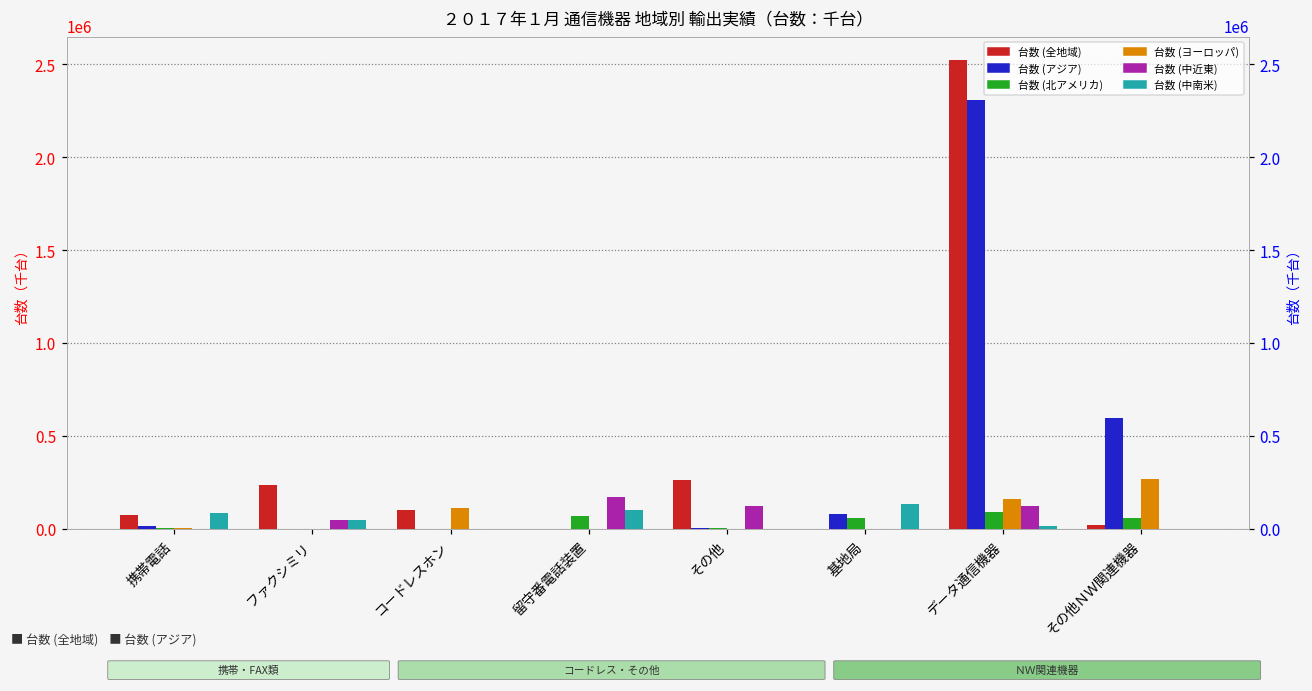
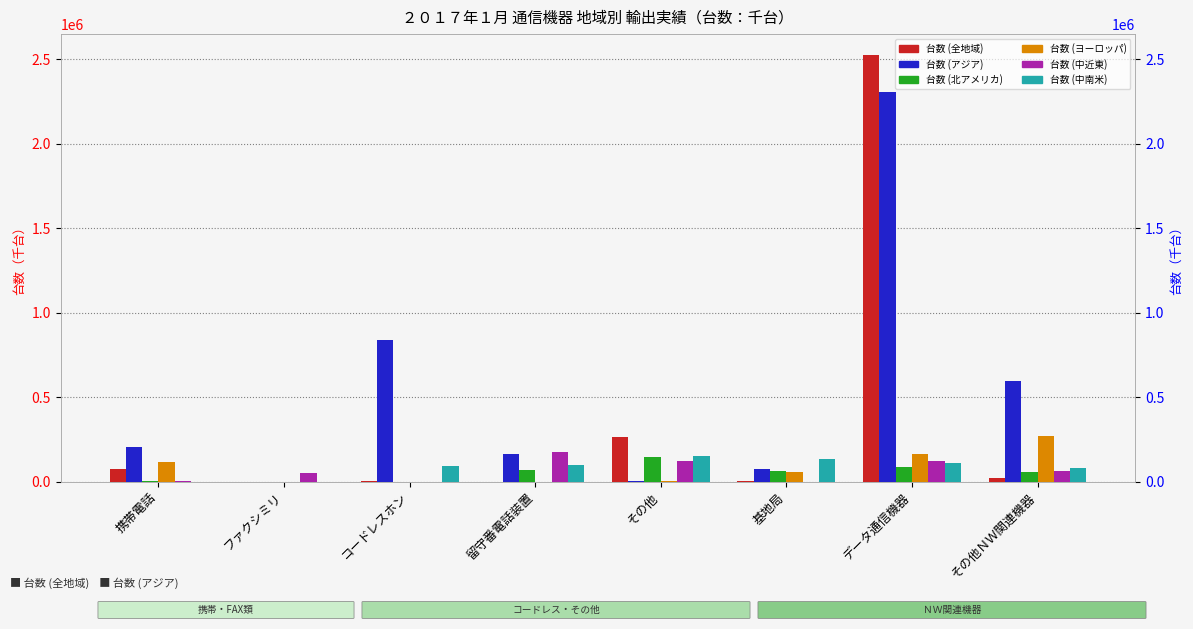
台数 (アジア), 携帯電話: 20000 -> 200000
台数 (ヨーロッパ), 携帯電話: 0 -> 120000
台数 (中南米), 携帯電話: 80000 -> 0
台数 (全地域), ファクシミリ: 240000 -> 0
台数 (中南米), ファクシミリ: 50000 -> 0
台数 (全地域), コードレスホン: 100000 -> 0
台数 (アジア), コードレスホン: 0 -> 840000
台数 (ヨーロッパ), コードレスホン: 110000 -> 0
台数 (中南米), コードレスホン: 0 -> 90000
台数 (アジア), 留守番電話装置: 0 -> 160000
台数 (北アメリカ), その他: 0 -> 150000
台数 (中南米), その他: 0 -> 150000
台数 (ヨーロッパ), 基地局: 0 -> 60000
台数 (中南米), データ通信機器: 20000 -> 110000
台数 (中近東), その他ＮＷ関連機器: 0 -> 60000
台数 (中南米), その他ＮＷ関連機器: 0 -> 80000
